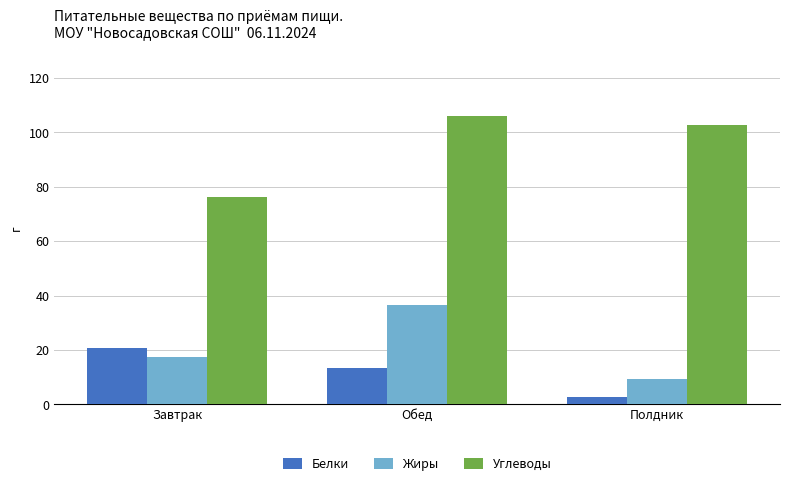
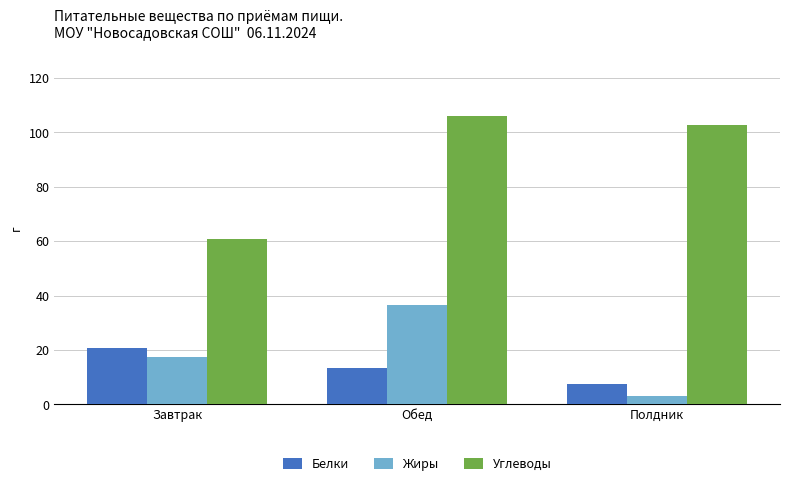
Углеводы, Завтрак: 76 -> 61
Белки, Полдник: 3 -> 7
Жиры, Полдник: 9 -> 3
